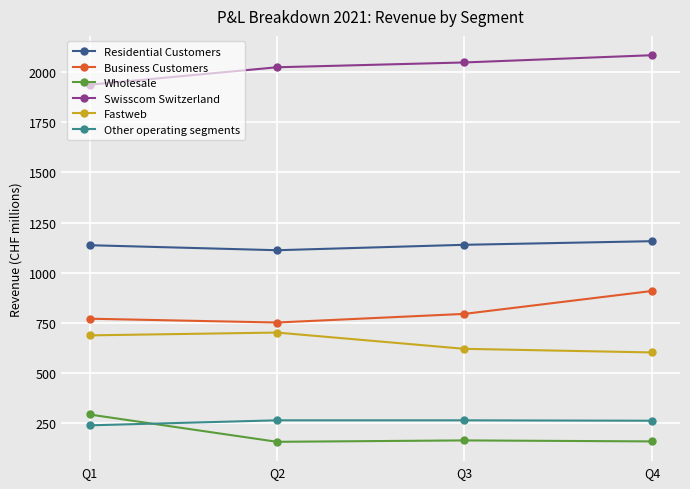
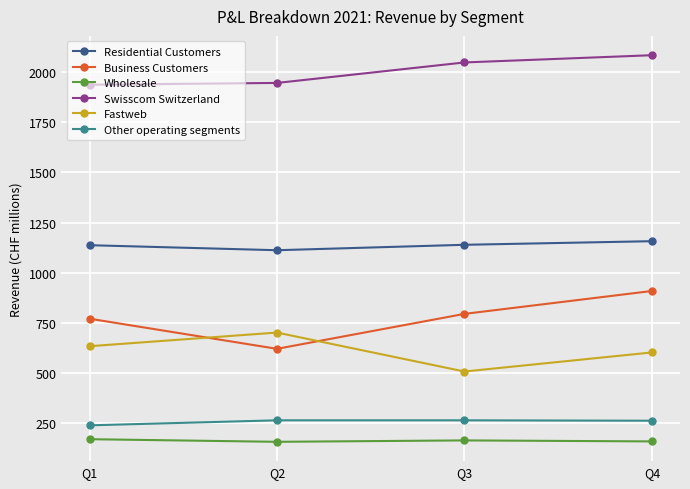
Wholesale, Q1: 290 -> 170
Fastweb, Q1: 690 -> 630
Business Customers, Q2: 750 -> 620
Swisscom Switzerland, Q2: 2020 -> 1950
Fastweb, Q3: 620 -> 510
